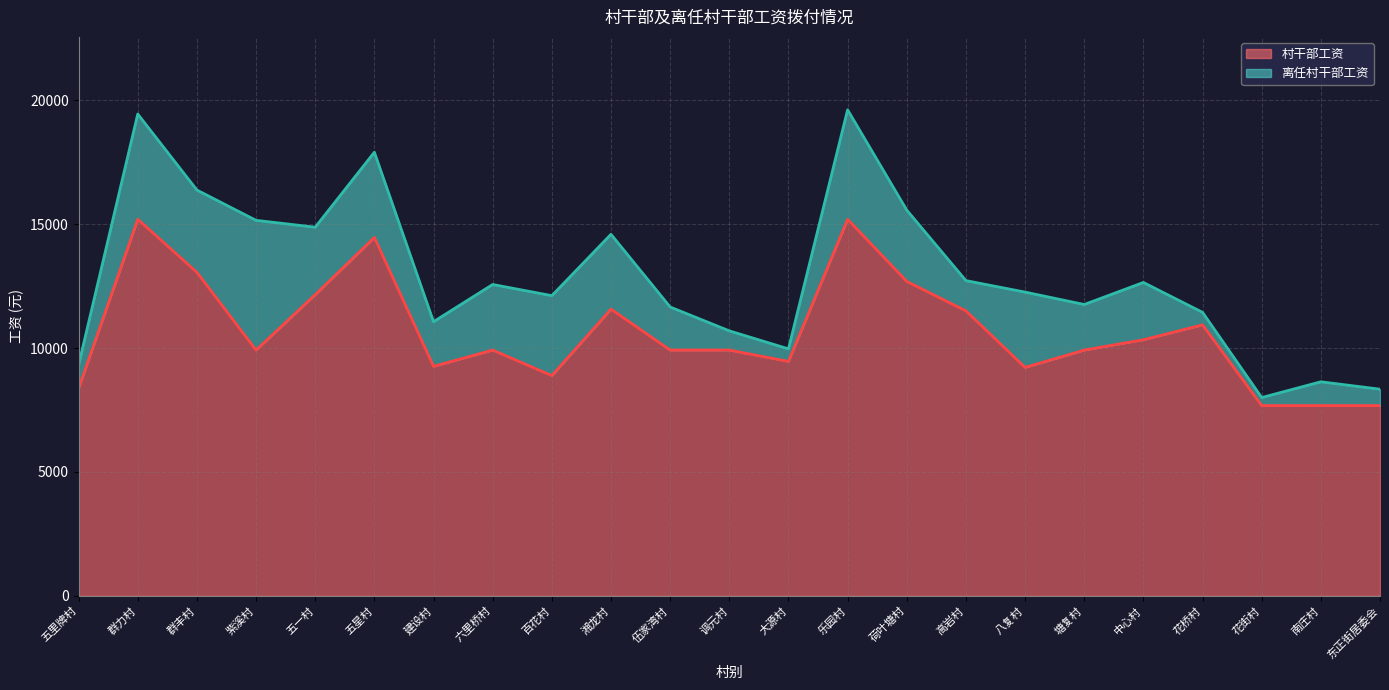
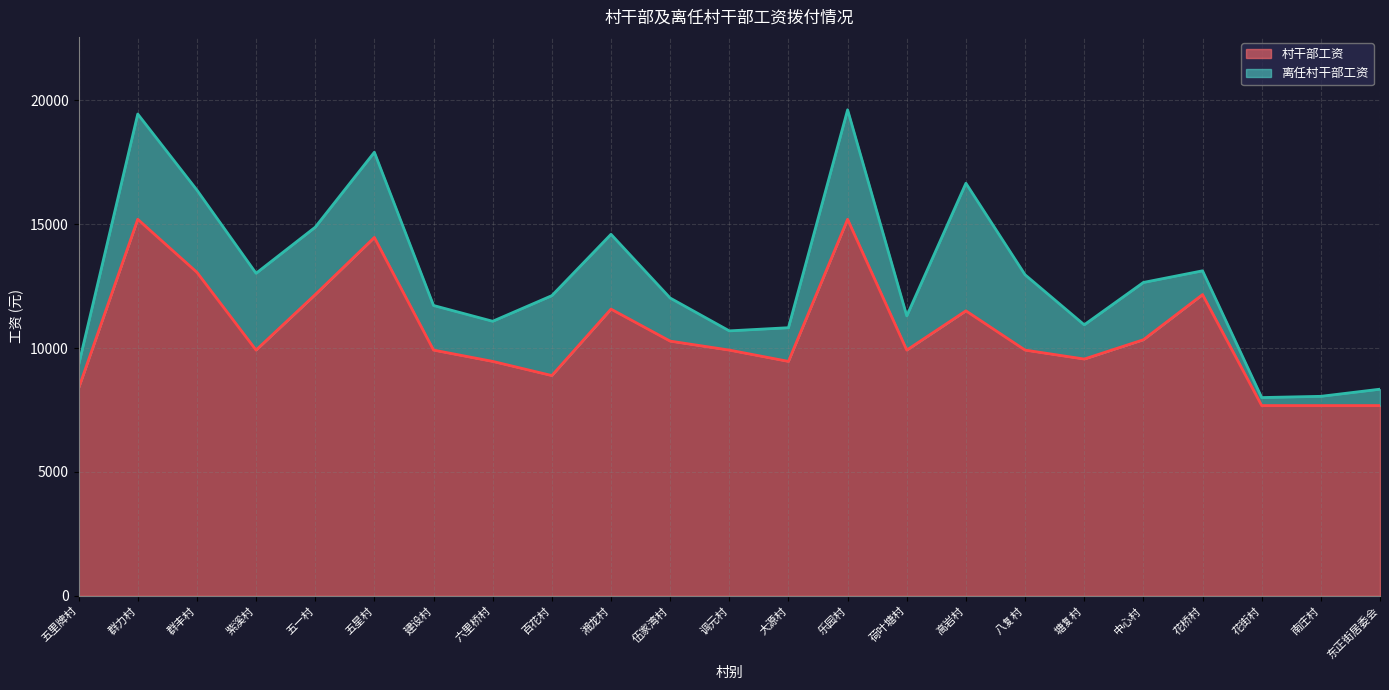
离任村干部工资, 紫溪村: 5200 -> 3100
村干部工资, 建设村: 9300 -> 9900
村干部工资, 六里桥村: 9900 -> 9500
离任村干部工资, 六里桥村: 2600 -> 1600
村干部工资, 伍家湾村: 9900 -> 10300
离任村干部工资, 大源村: 500 -> 1400
村干部工资, 荷叶塘村: 12700 -> 9900
离任村干部工资, 荷叶塘村: 2900 -> 1400
离任村干部工资, 高岩村: 1200 -> 5200
村干部工资, 八复村: 9200 -> 9900
村干部工资, 塘复村: 9900 -> 9600
离任村干部工资, 塘复村: 1800 -> 1400
村干部工资, 花桥村: 10900 -> 12200
离任村干部工资, 花桥村: 500 -> 1000
离任村干部工资, 南庄村: 1000 -> 400
